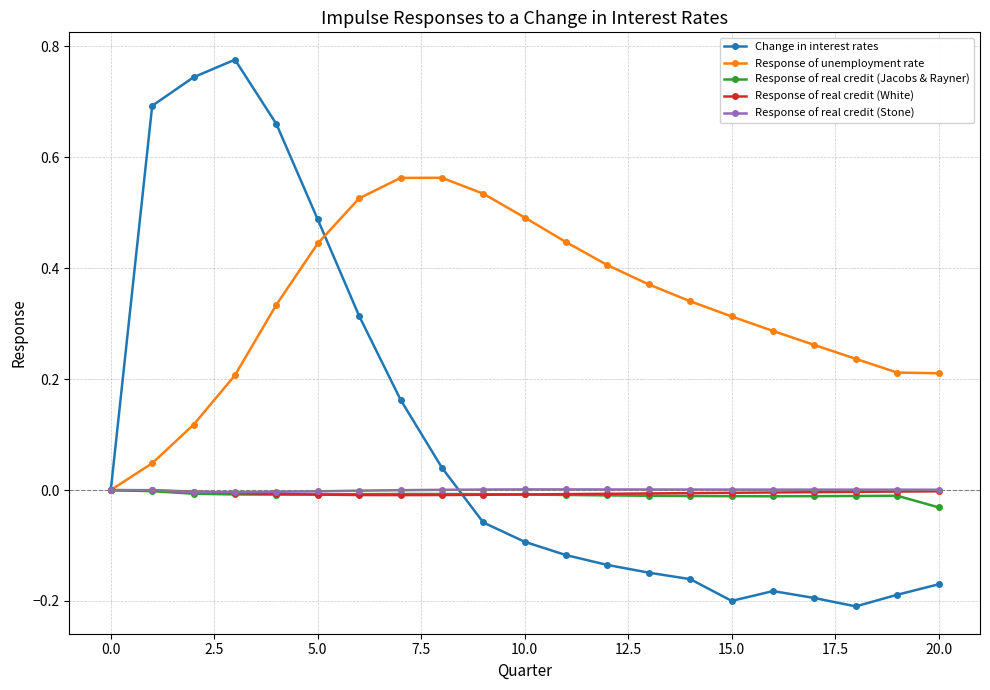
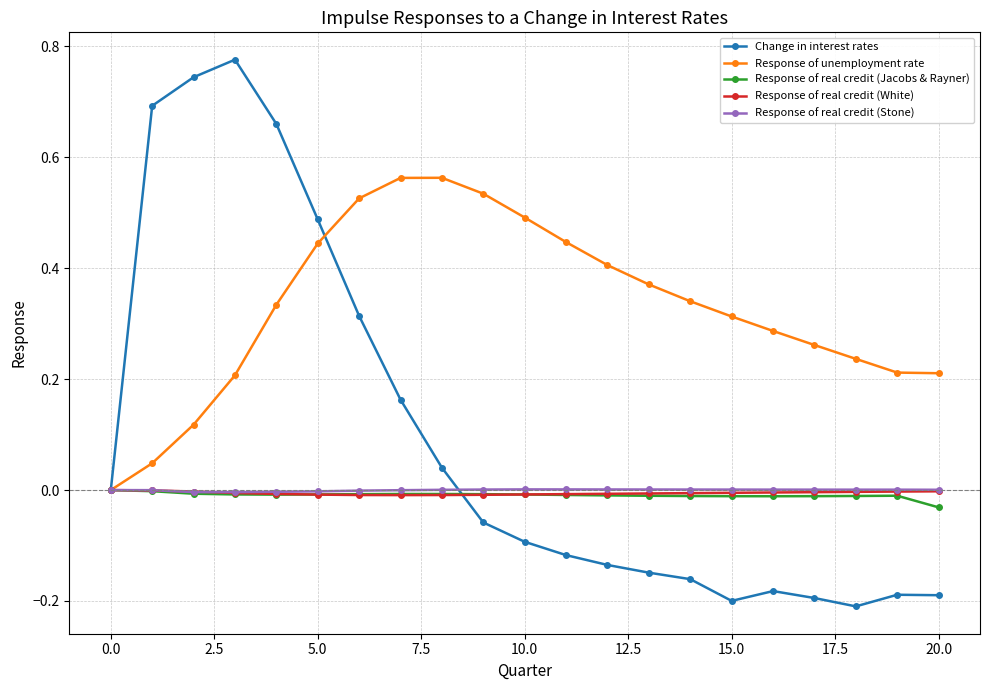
Change in interest rates, 20.0: -0.17 -> -0.19
